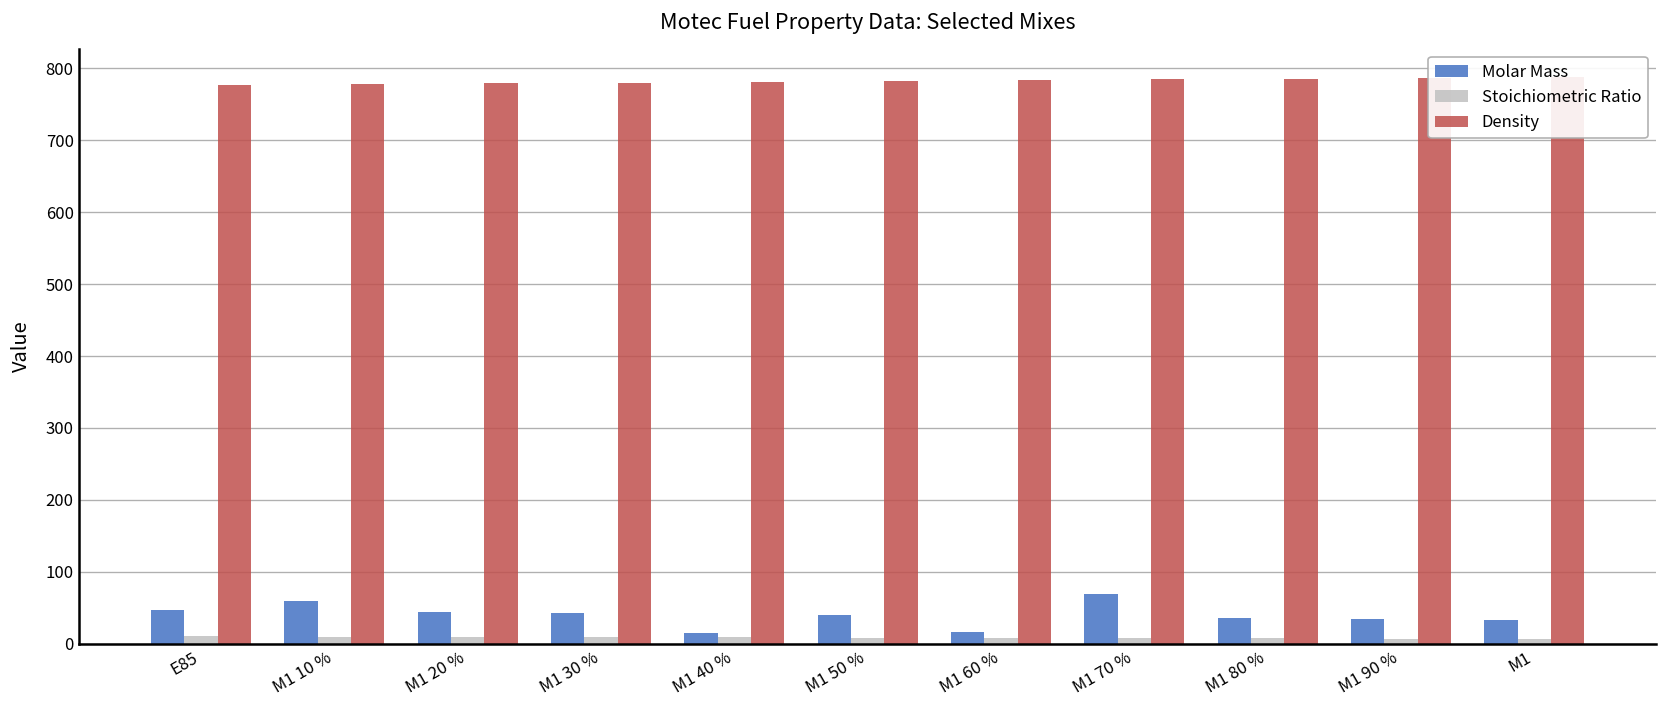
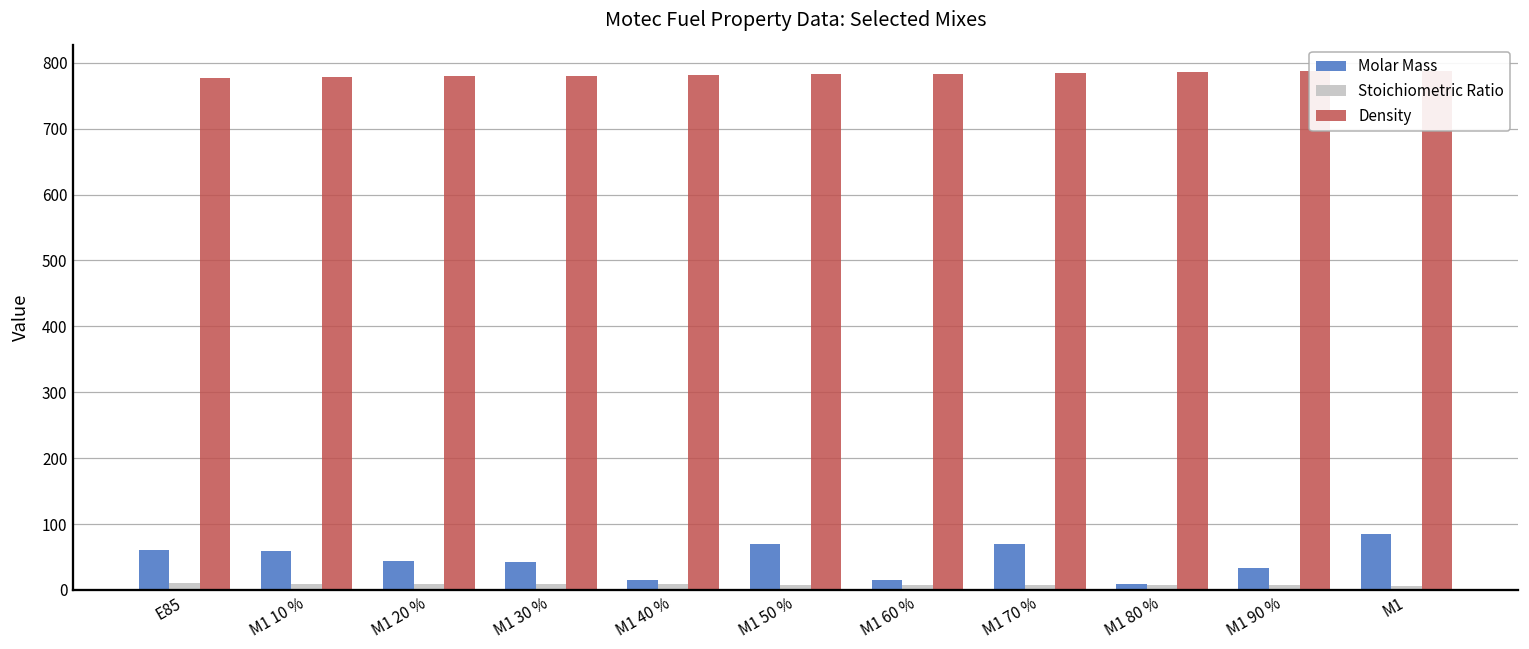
Molar Mass, E85: 50 -> 60
Molar Mass, M1 50 %: 40 -> 70
Molar Mass, M1 80 %: 30 -> 10
Molar Mass, M1: 30 -> 90
